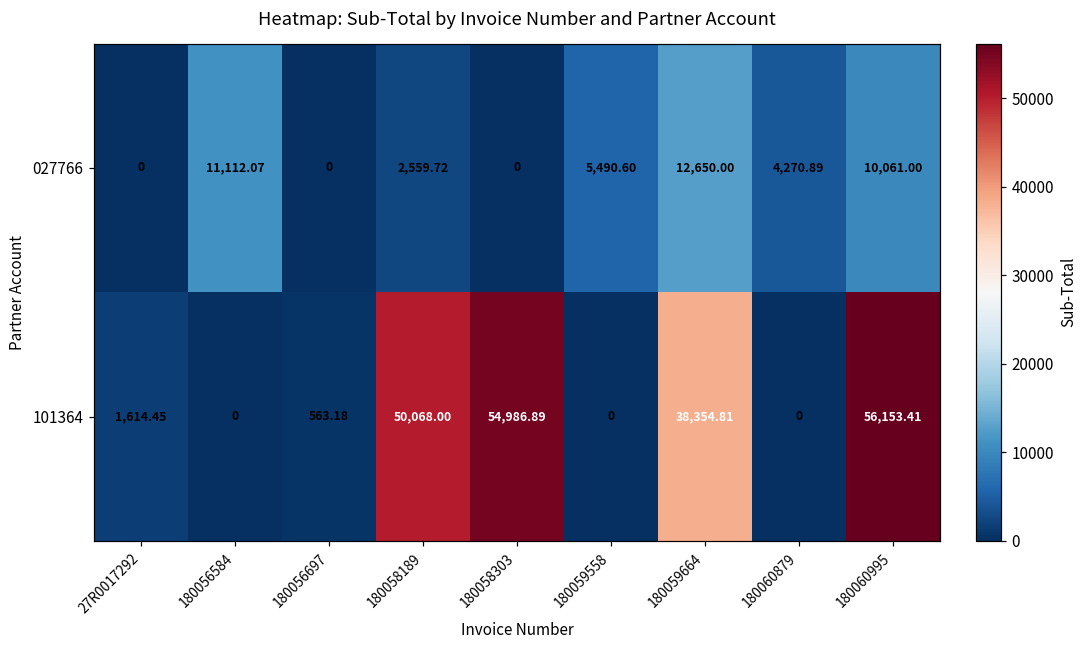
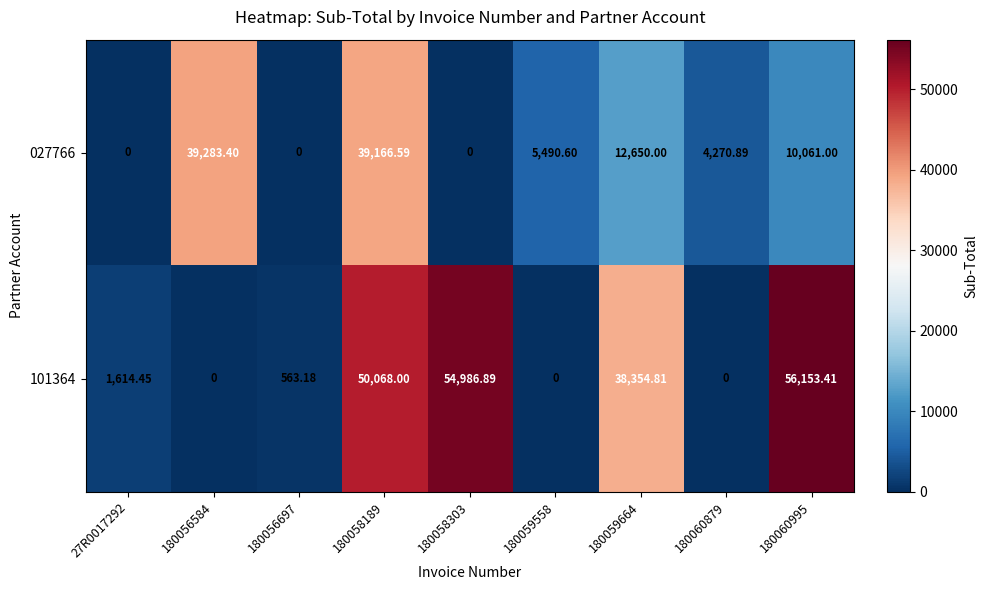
027766, 180056584: 11,112.07 -> 39,283.40
027766, 180058189: 2,559.72 -> 39,166.59
